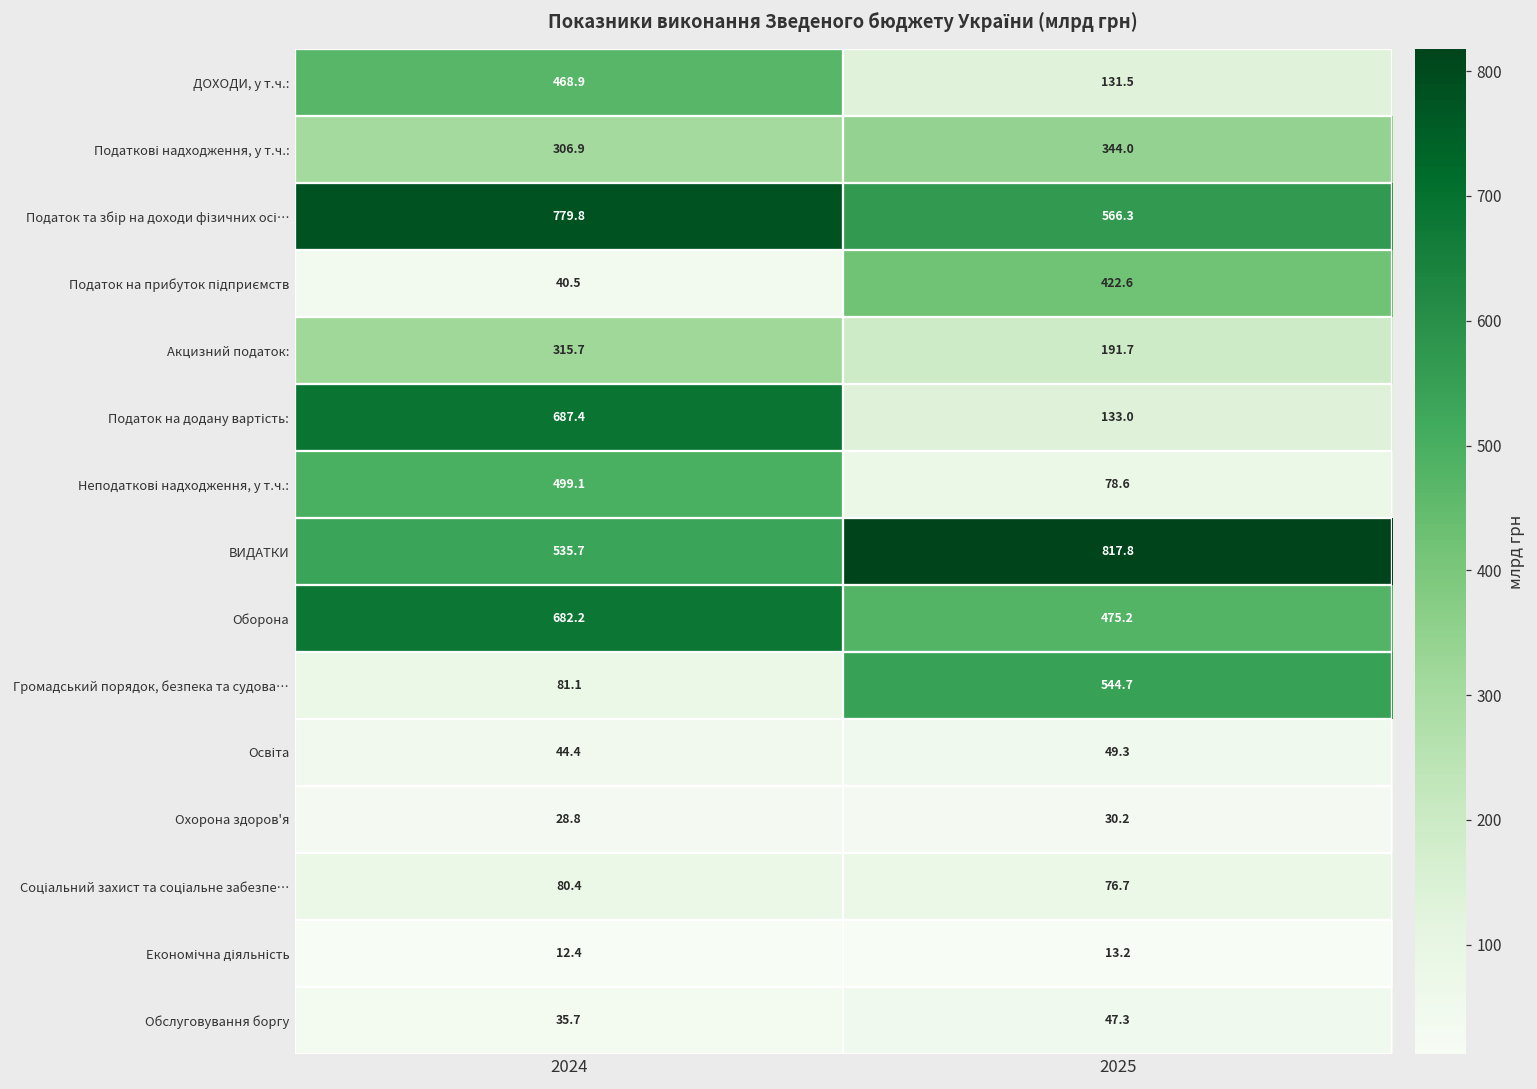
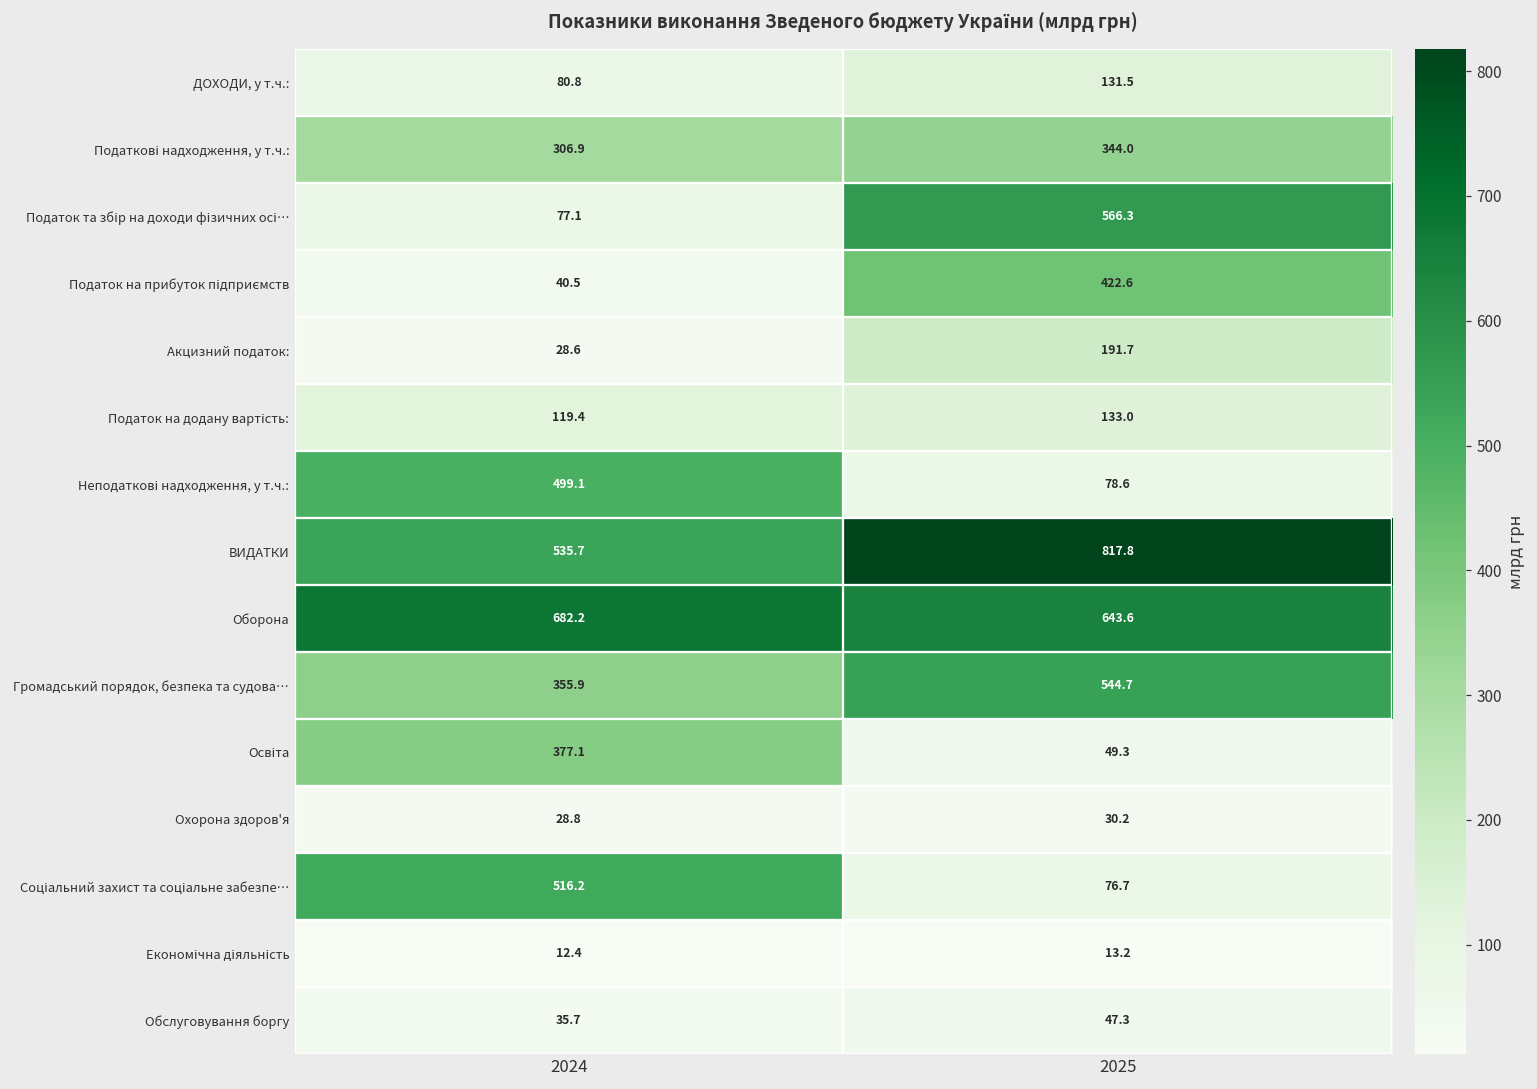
ДОХОДИ, у т.ч.:, 2024: 468.9 -> 80.8
Податок та збір на доходи фізичних осі…, 2024: 779.8 -> 77.1
Акцизний податок:, 2024: 315.7 -> 28.6
Податок на додану вартість:, 2024: 687.4 -> 119.4
Оборона, 2025: 475.2 -> 643.6
Громадський порядок, безпека та судова…, 2024: 81.1 -> 355.9
Освіта, 2024: 44.4 -> 377.1
Соціальний захист та соціальне забезпе…, 2024: 80.4 -> 516.2
